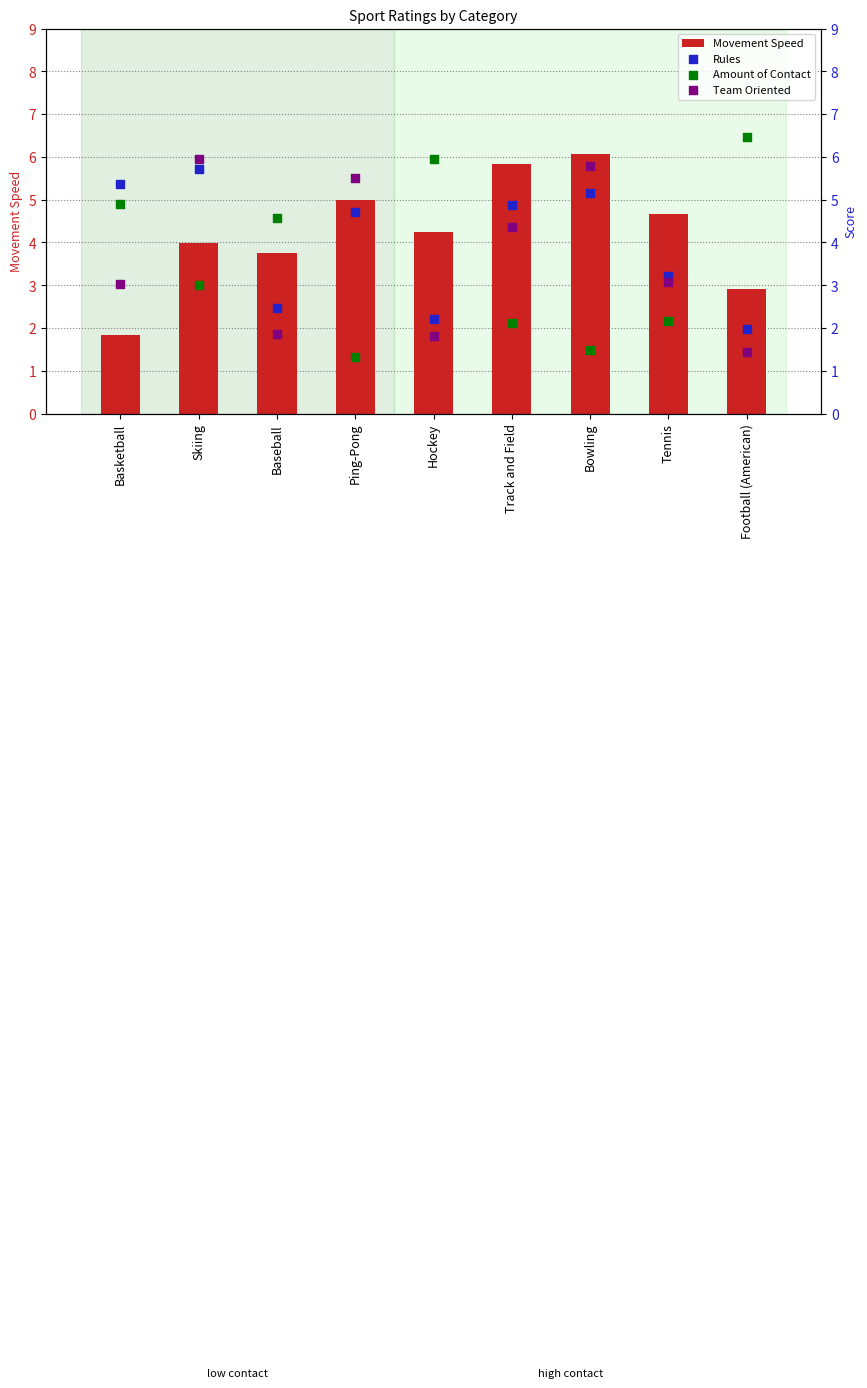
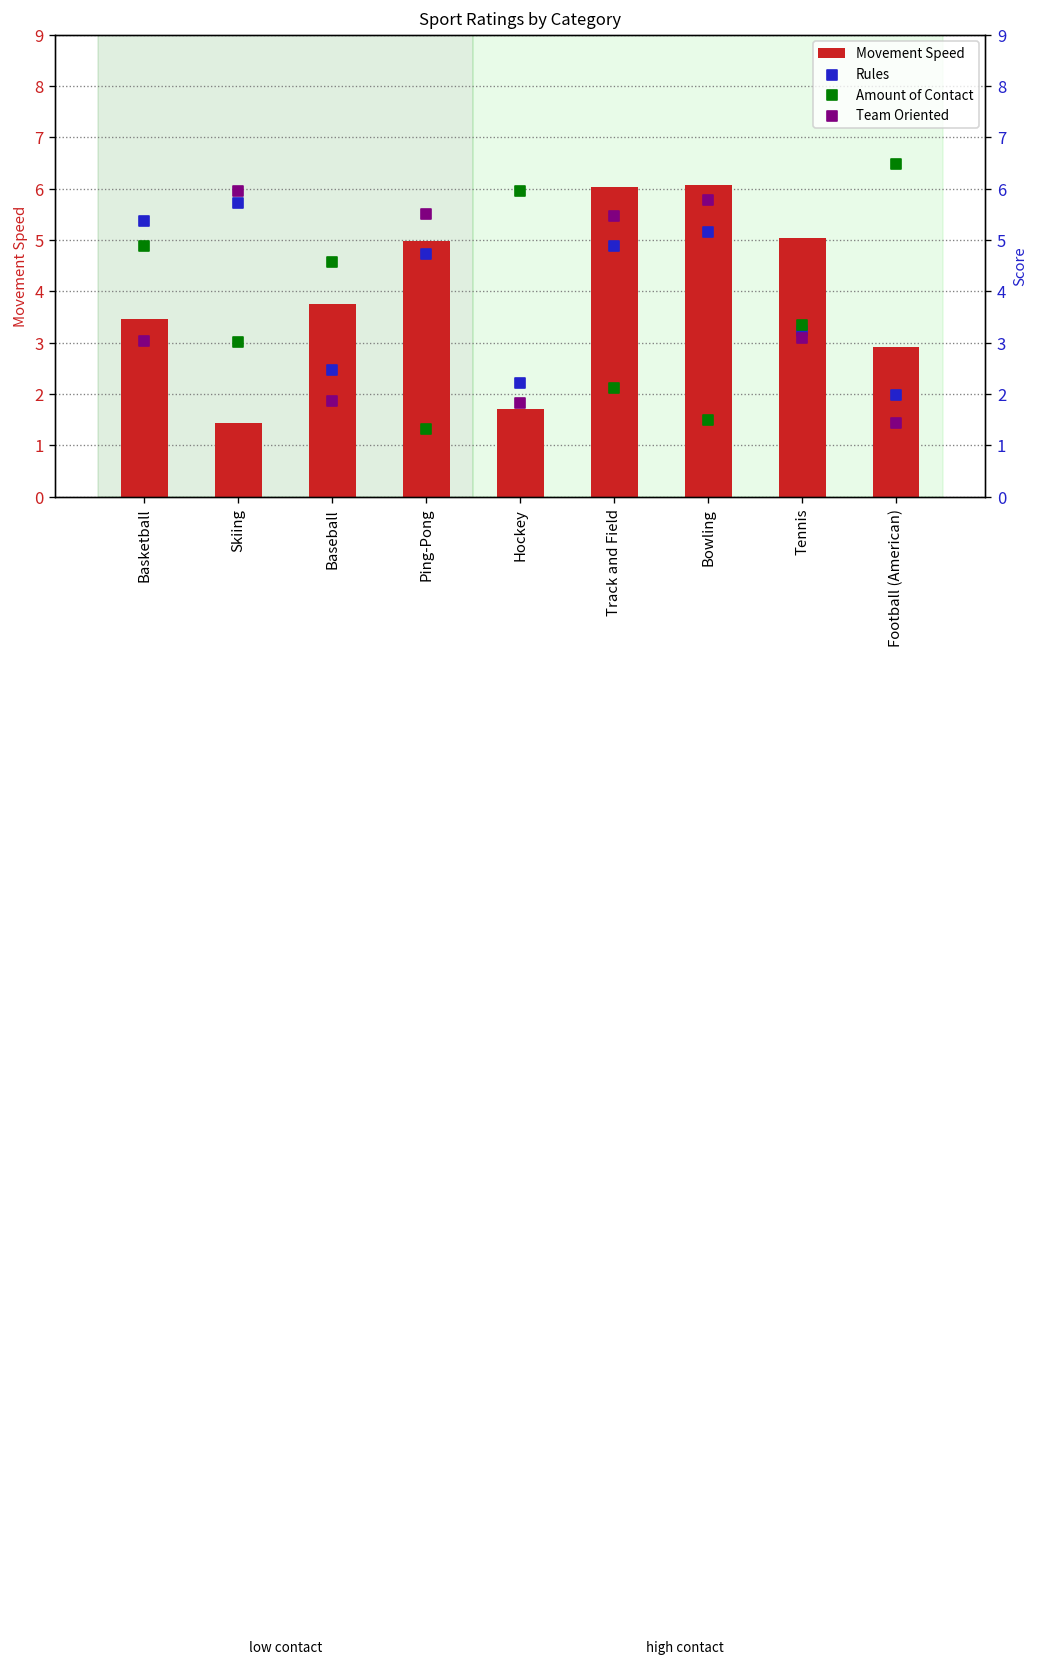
Movement Speed, Basketball: 1.8 -> 3.5
Movement Speed, Skiing: 4.0 -> 1.4
Movement Speed, Hockey: 4.2 -> 1.7
Movement Speed, Track and Field: 5.8 -> 6.0
Movement Speed, Tennis: 4.7 -> 5.0
Team Oriented, Track and Field: 4.4 -> 5.5
Amount of Contact, Tennis: 2.2 -> 3.3
